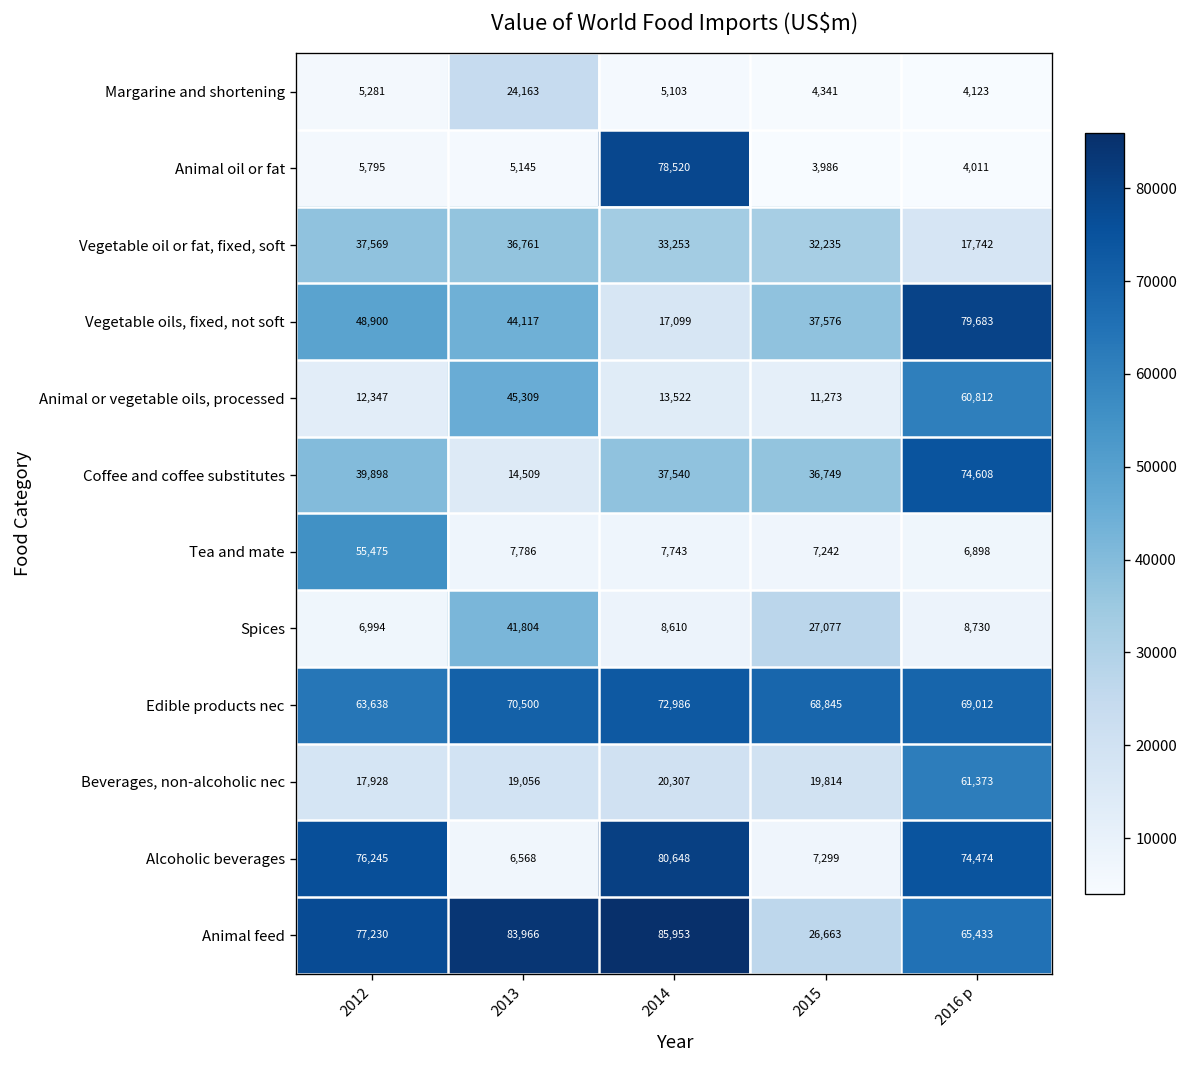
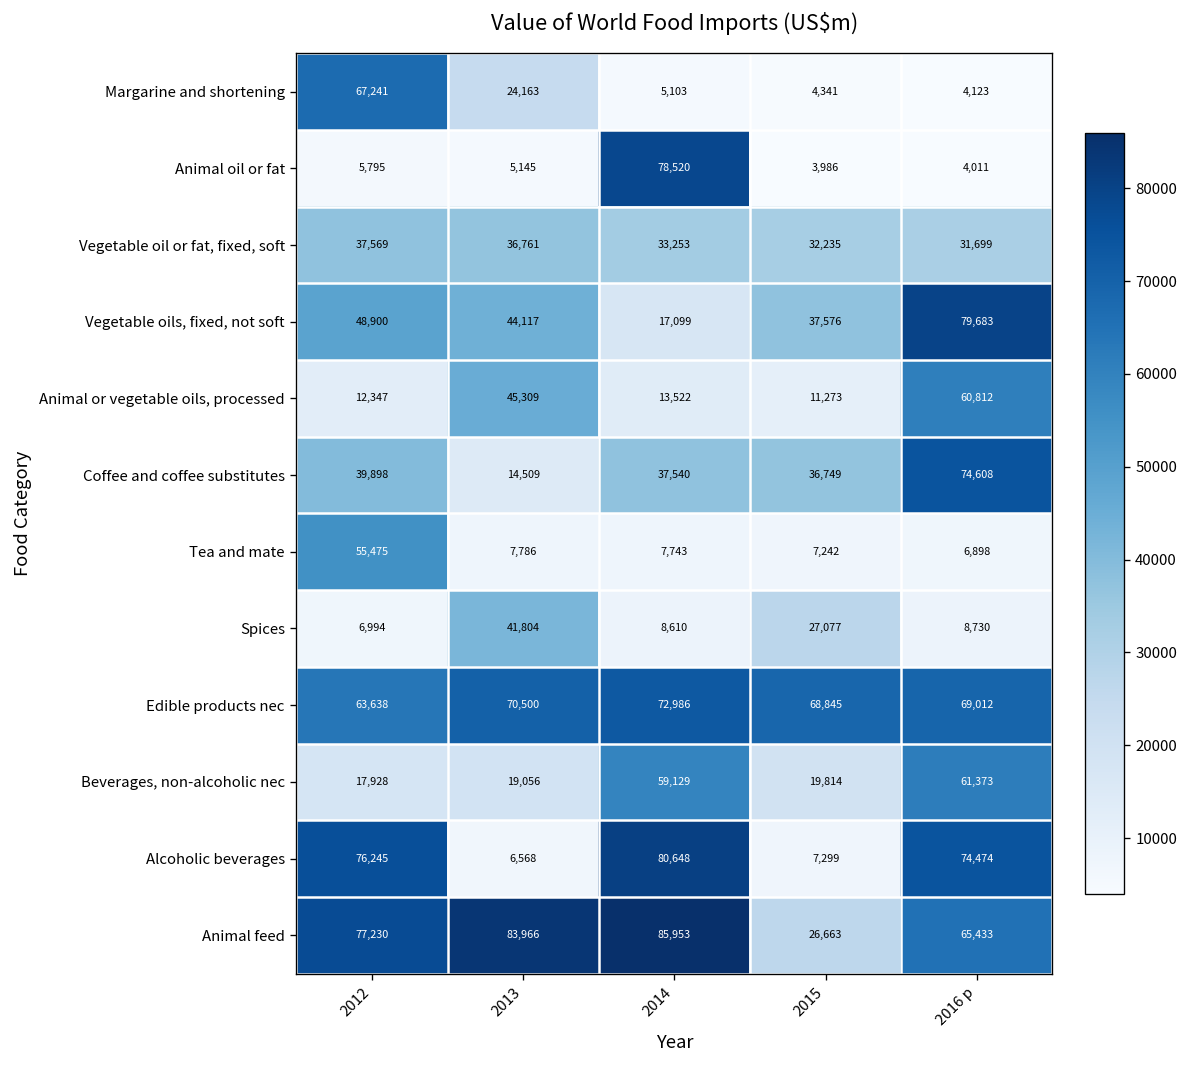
Margarine and shortening, 2012: 5,281 -> 67,241
Vegetable oil or fat, fixed, soft, 2016 p: 17,742 -> 31,699
Beverages, non-alcoholic nec, 2014: 20,307 -> 59,129
